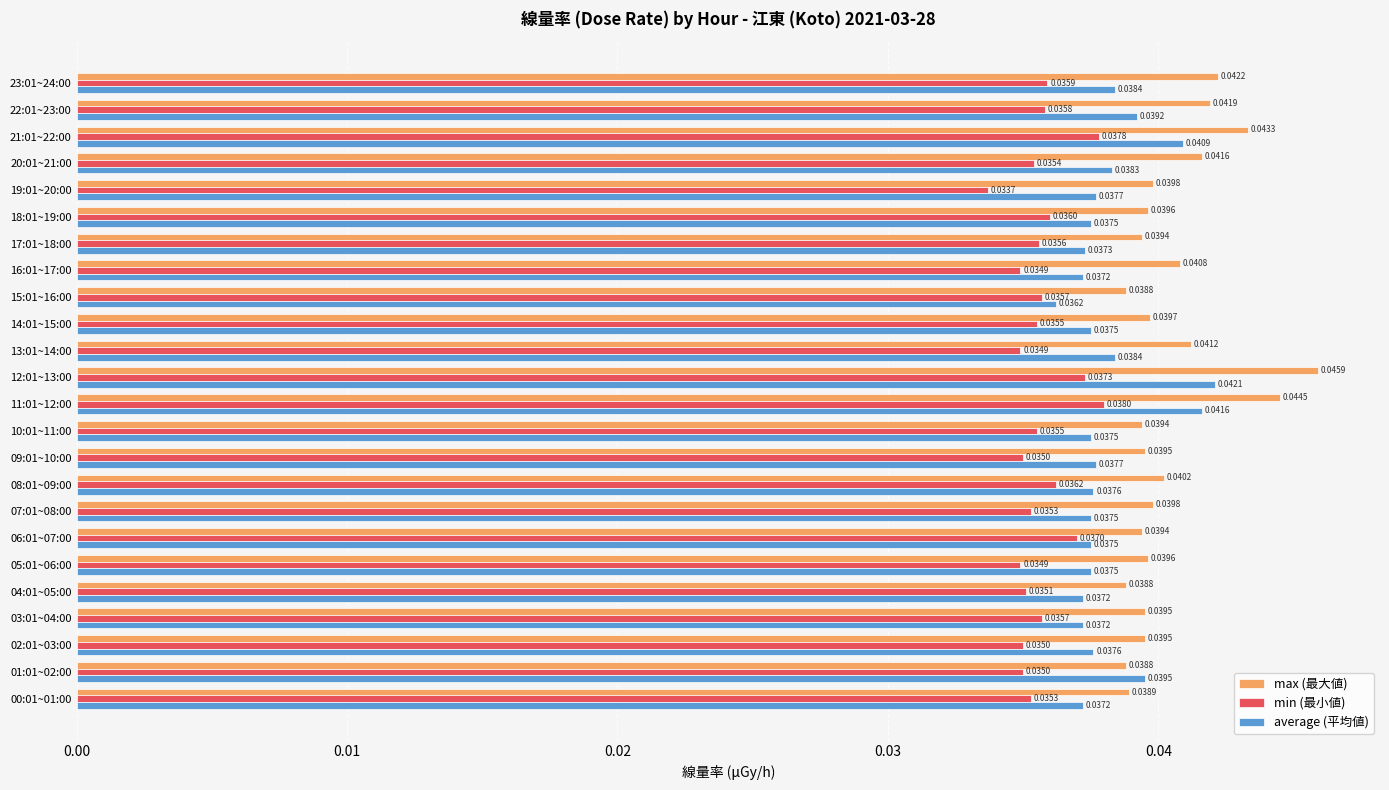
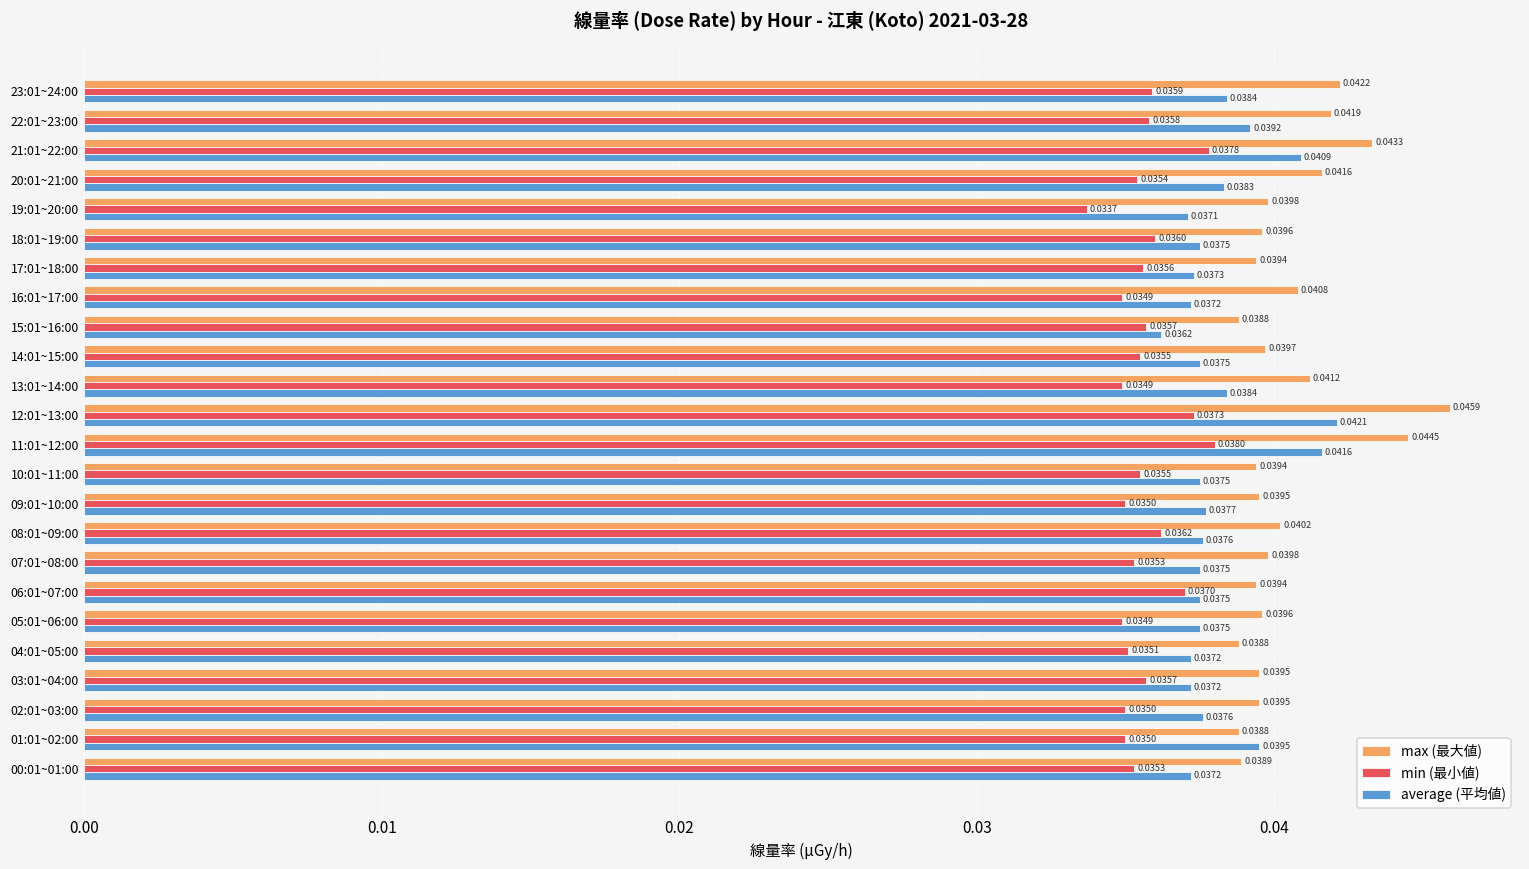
average (平均値), 19:01~20:00: 0.0377 -> 0.0371
